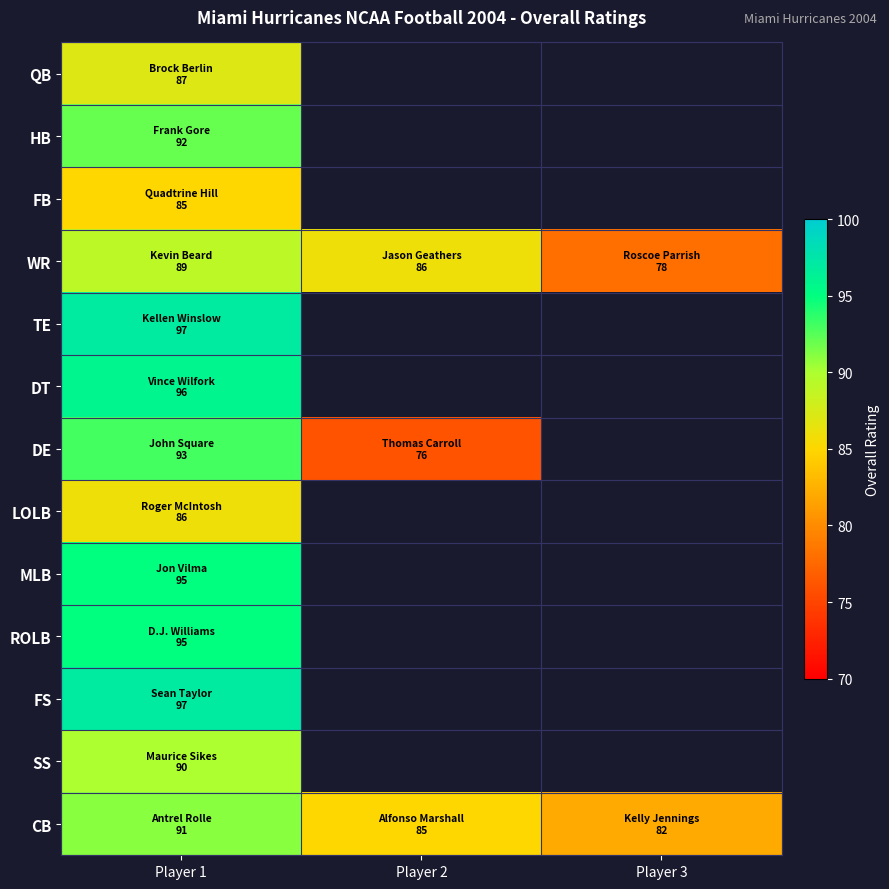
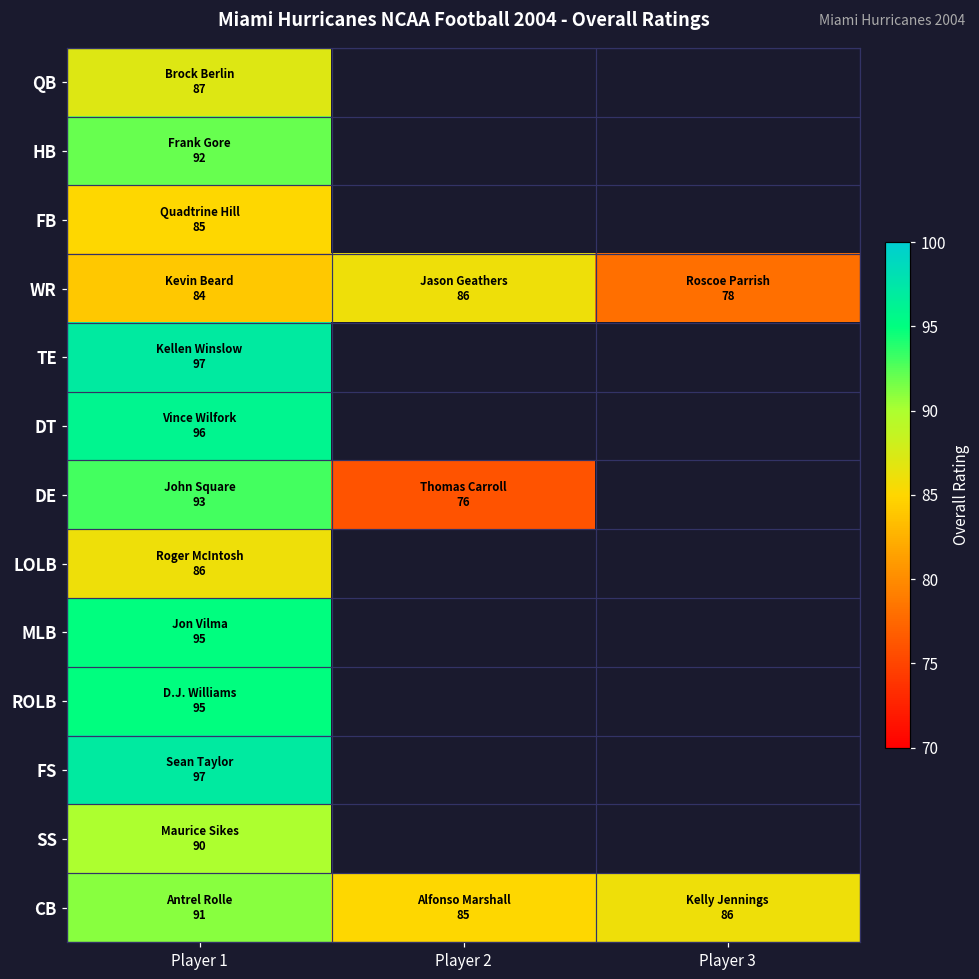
WR, Player 1: 89 -> 84
CB, Player 3: 82 -> 86
